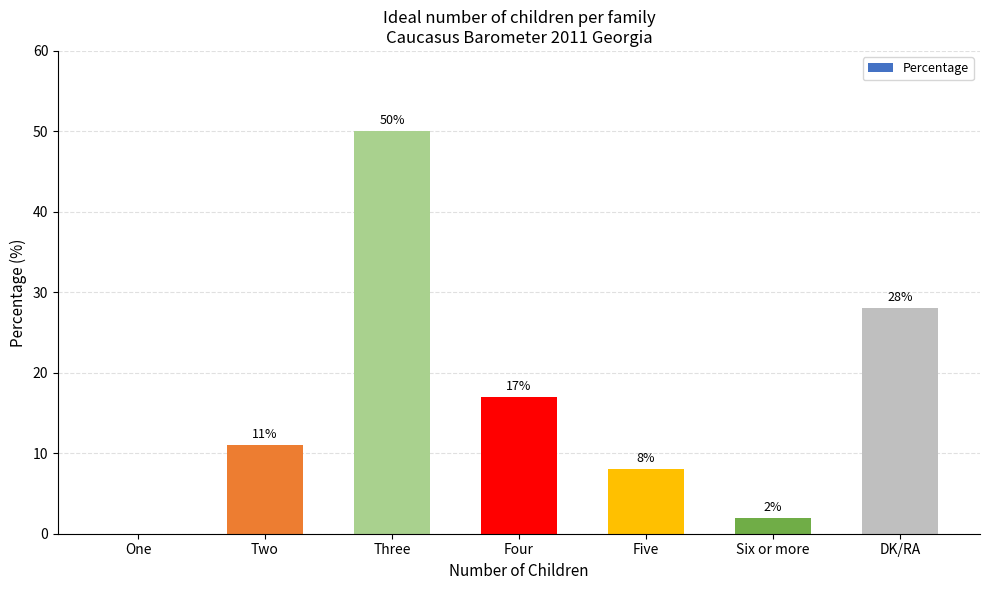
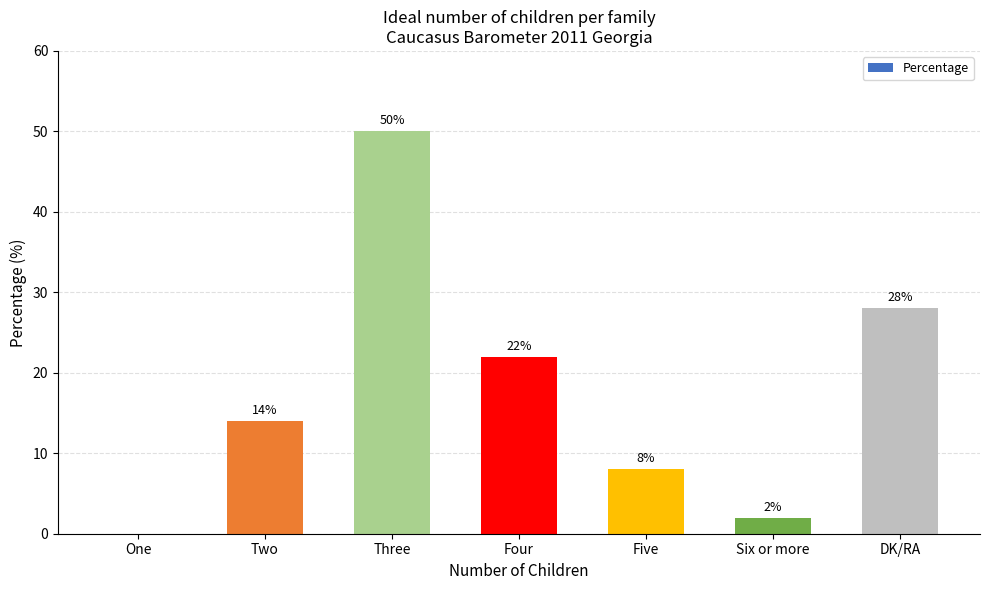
Two: 11% -> 14%
Four: 17% -> 22%
